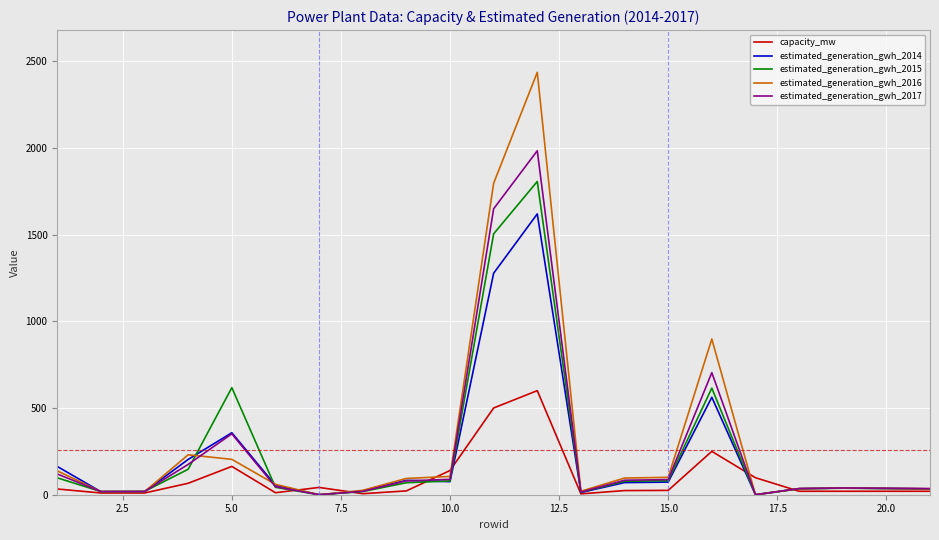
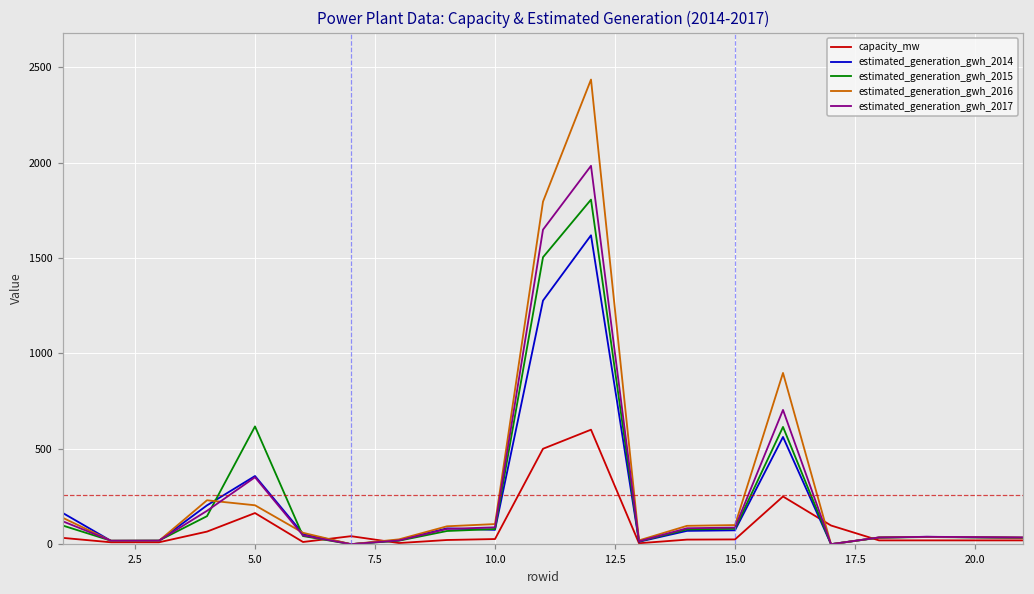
capacity_mw, 10.0: 140 -> 30
